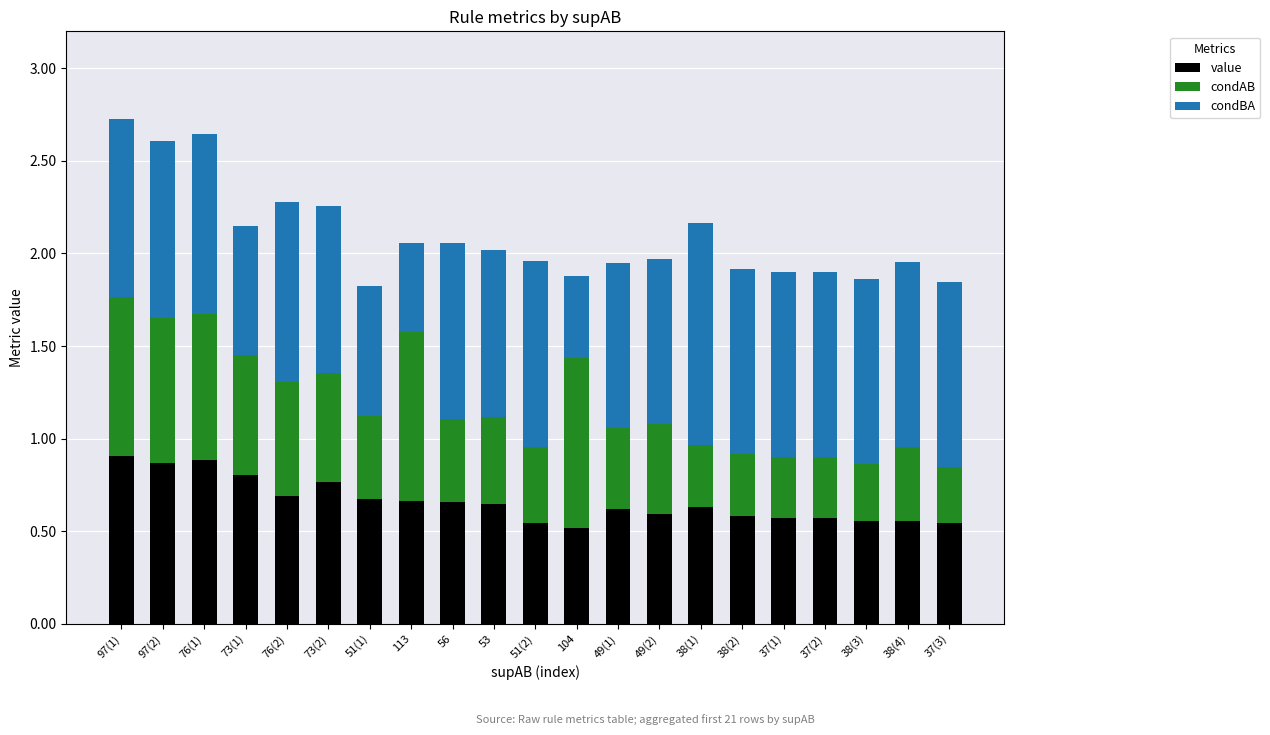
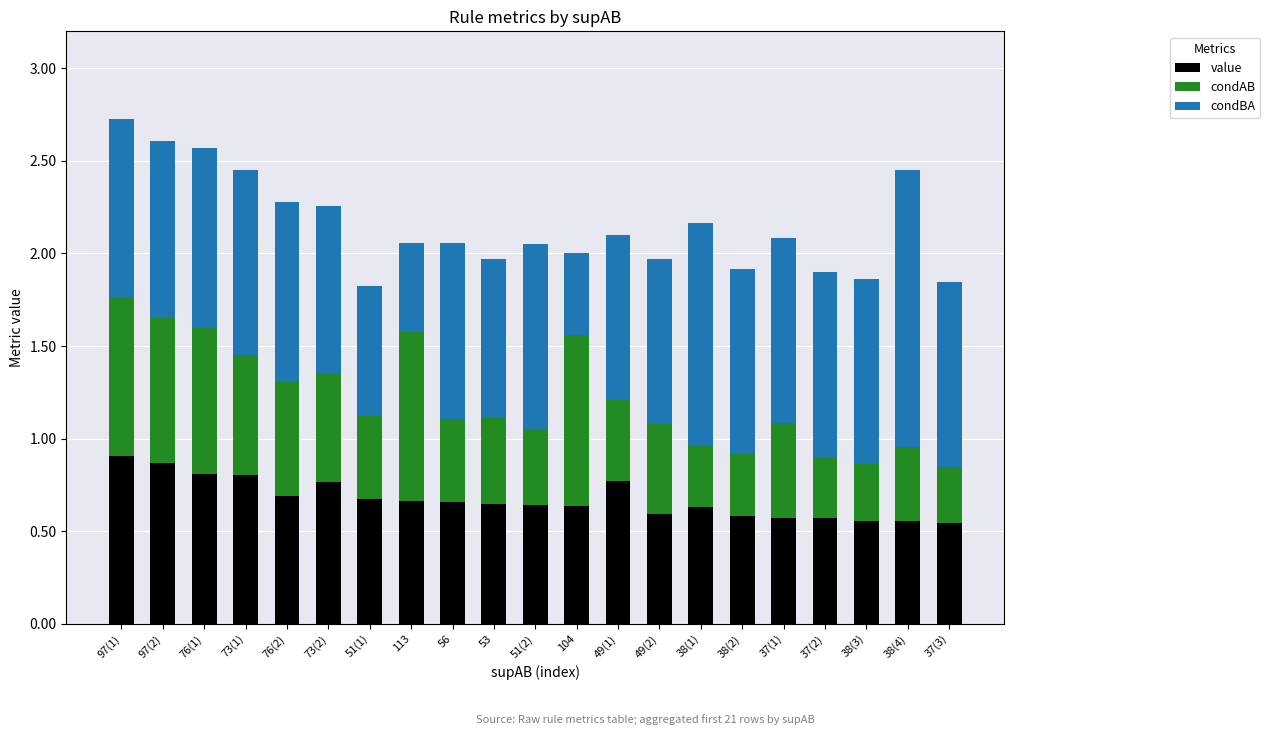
value, 76(1): 0.89 -> 0.81
condBA, 73(1): 0.7 -> 1.0
condBA, 53: 0.90 -> 0.85
value, 51(2): 0.55 -> 0.64
value, 104: 0.52 -> 0.64
value, 49(1): 0.62 -> 0.77
condAB, 37(1): 0.33 -> 0.51
condBA, 38(4): 1.0 -> 1.5
